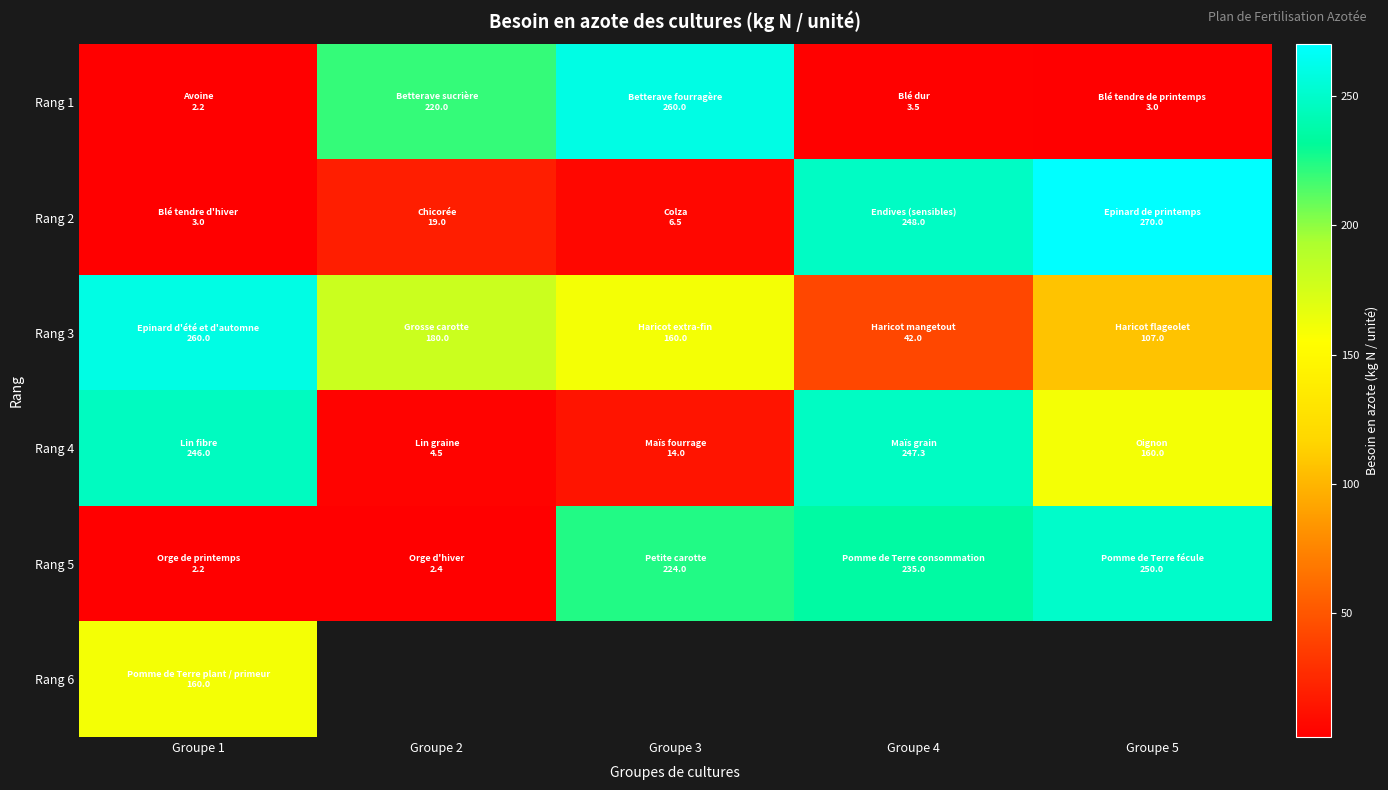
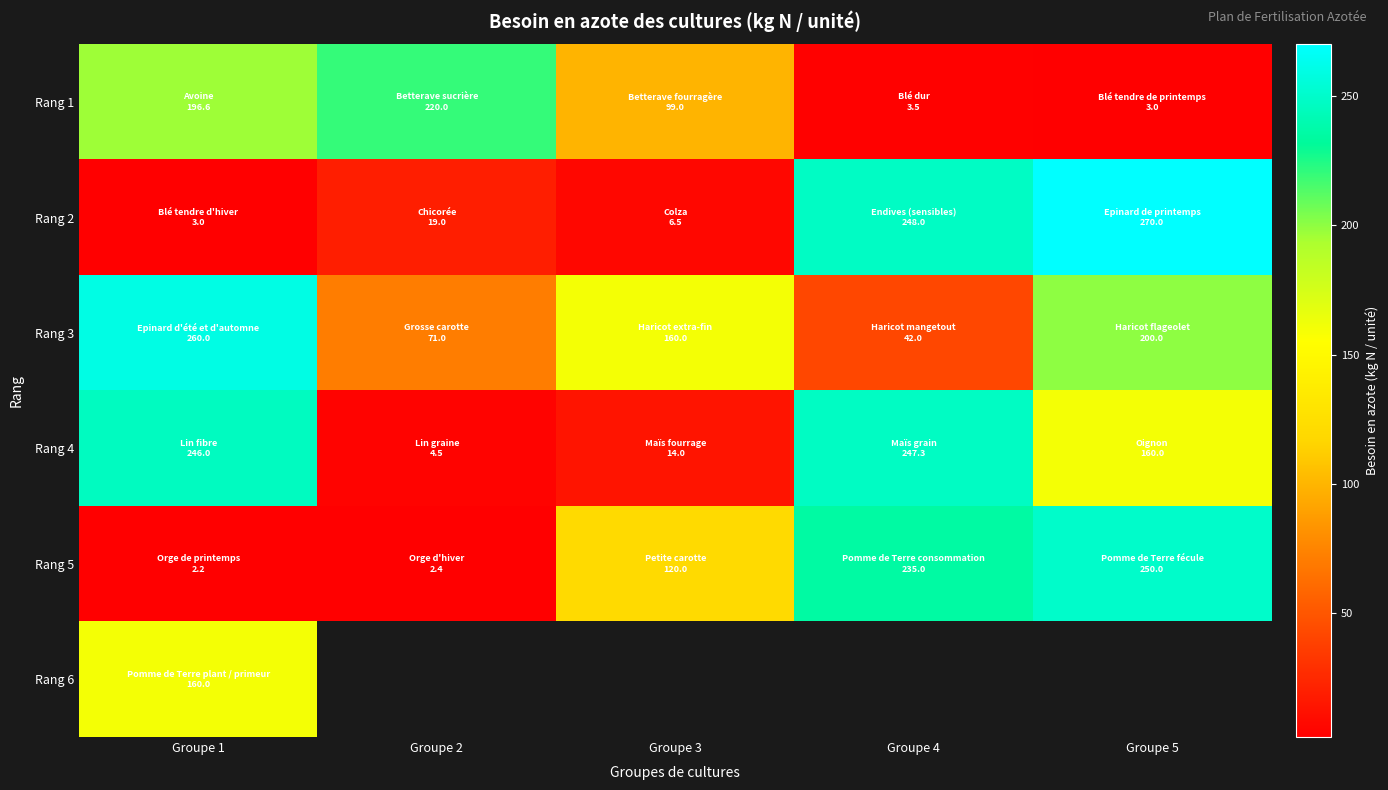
Rang 1, Groupe 1: 2.2 -> 196.6
Rang 1, Groupe 3: 260.0 -> 99.0
Rang 3, Groupe 2: 180.0 -> 71.0
Rang 3, Groupe 5: 107.0 -> 200.0
Rang 5, Groupe 3: 224.0 -> 120.0
